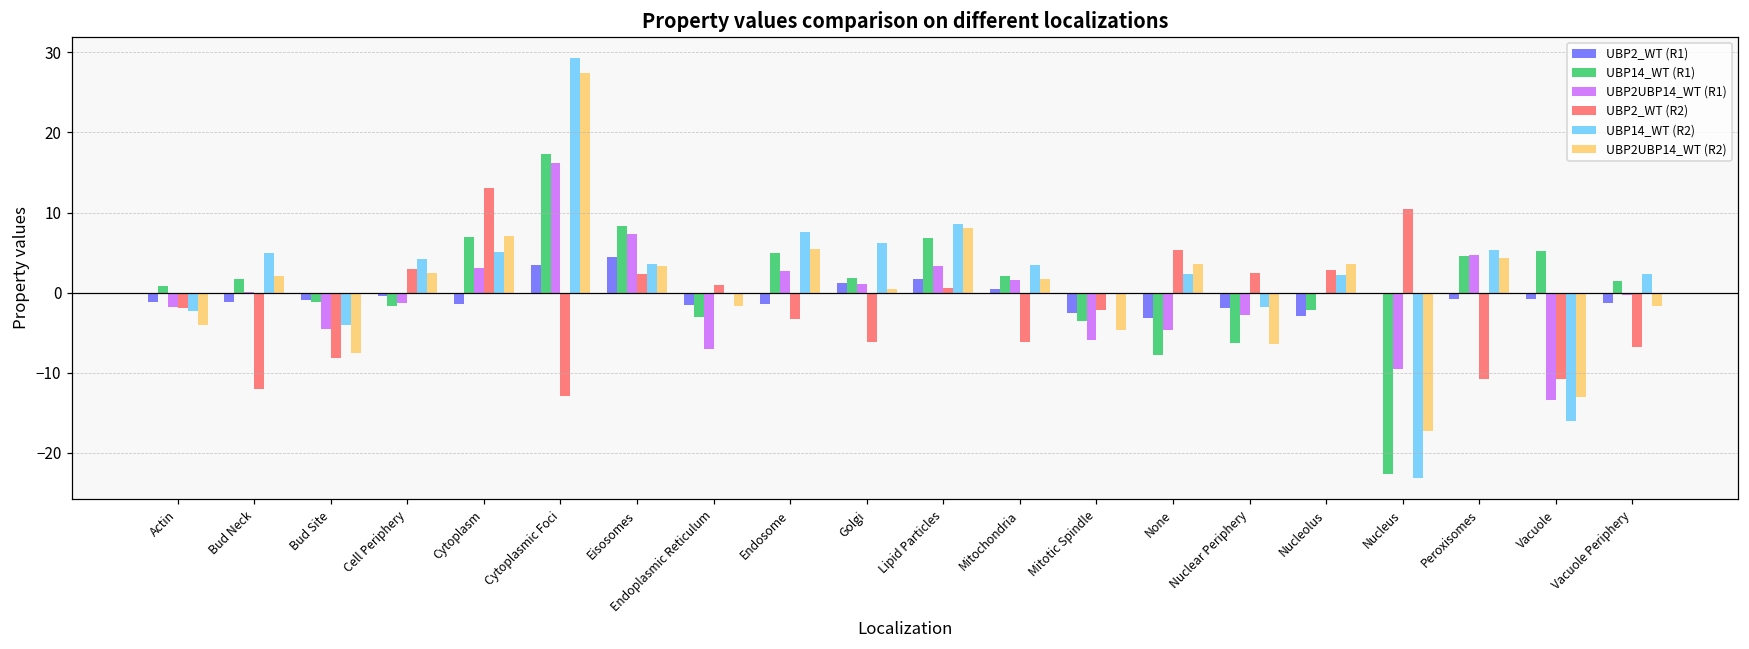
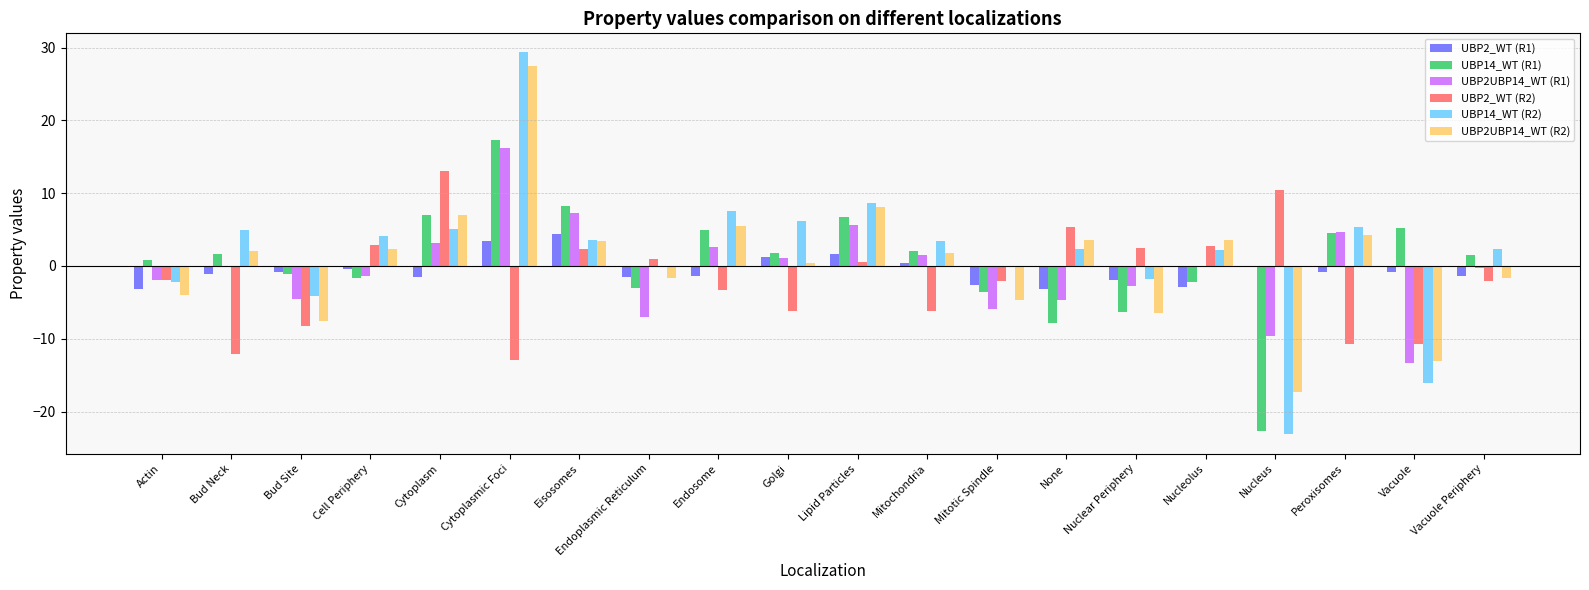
UBP2_WT (R1), Actin: -1 -> -3
UBP2UBP14_WT (R1), Lipid Particles: 3 -> 6
UBP2_WT (R2), Vacuole Periphery: -7 -> -2
